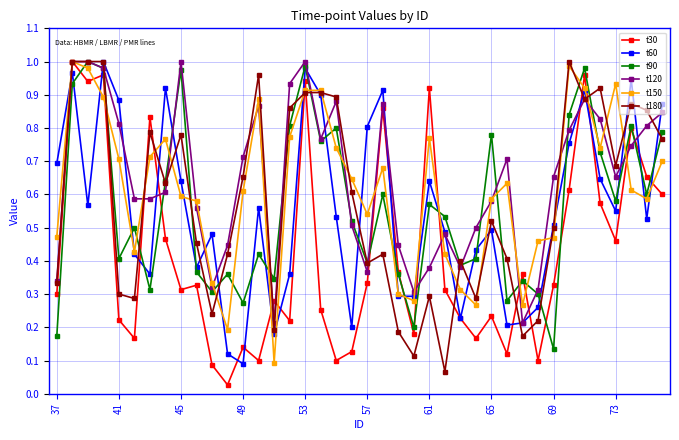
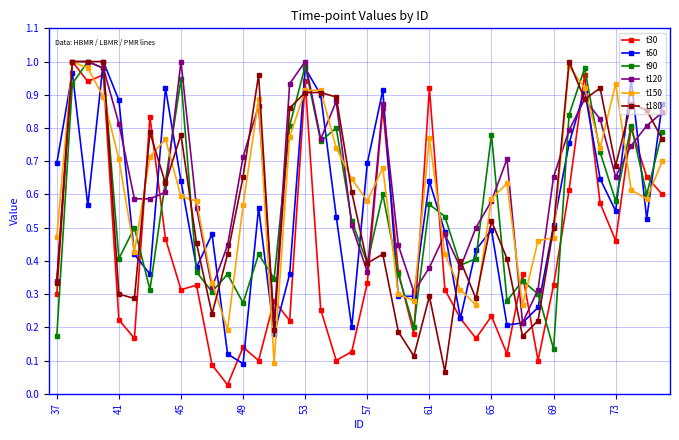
t90, 45: 0.98 -> 0.95
t150, 49: 0.61 -> 0.57
t60, 57: 0.80 -> 0.69
t150, 57: 0.54 -> 0.58
